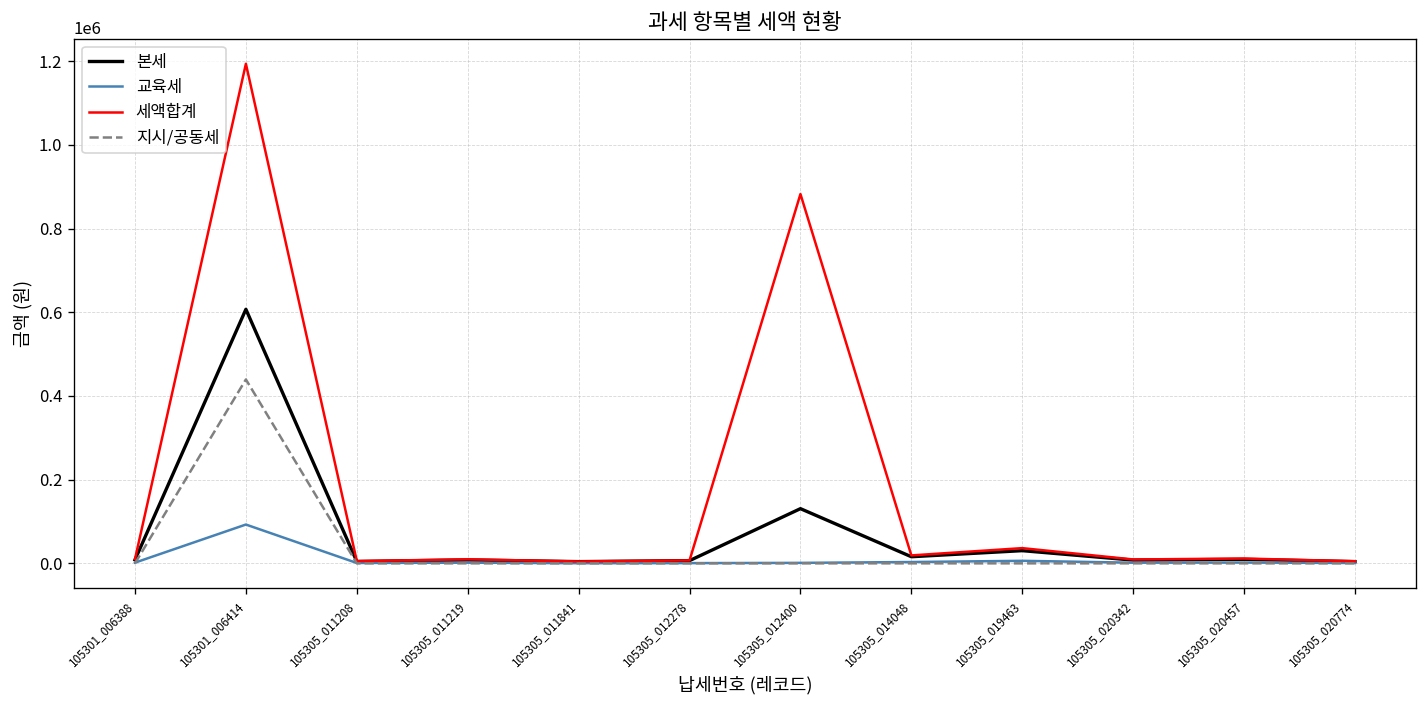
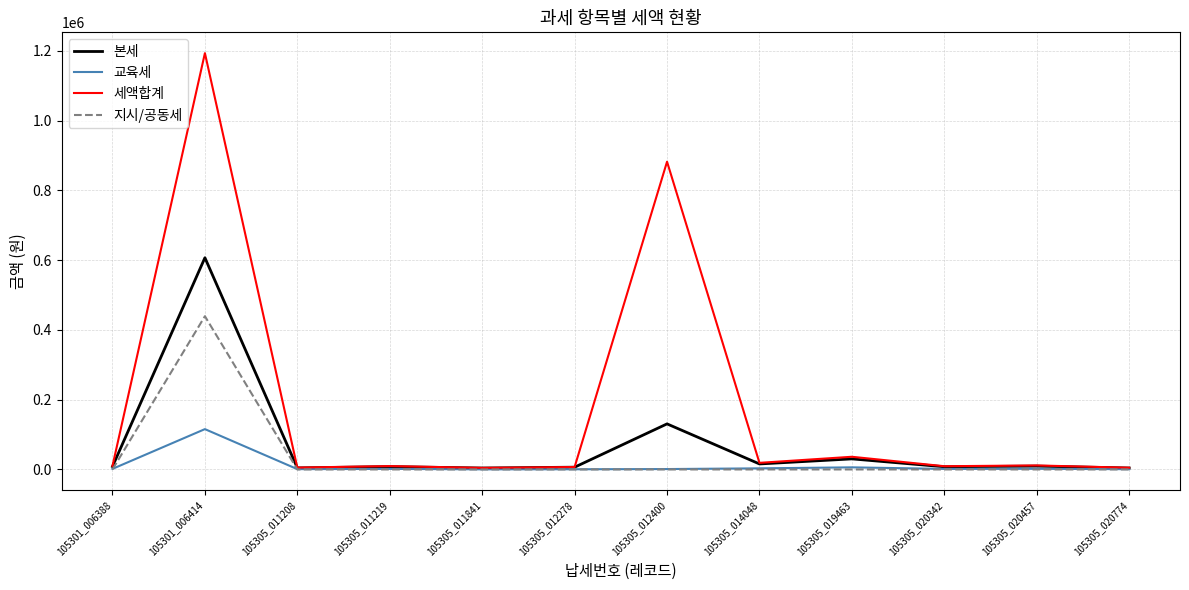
교육세, 105301_006414: 90000 -> 120000
